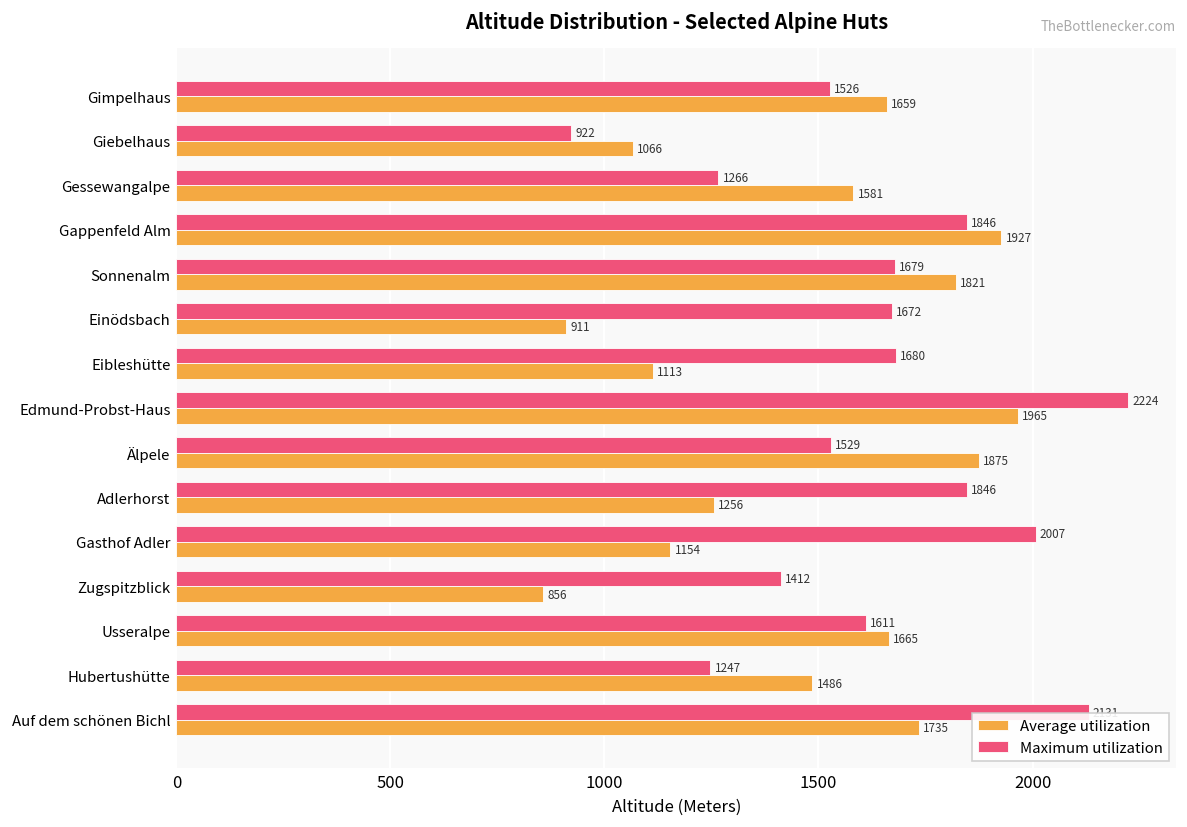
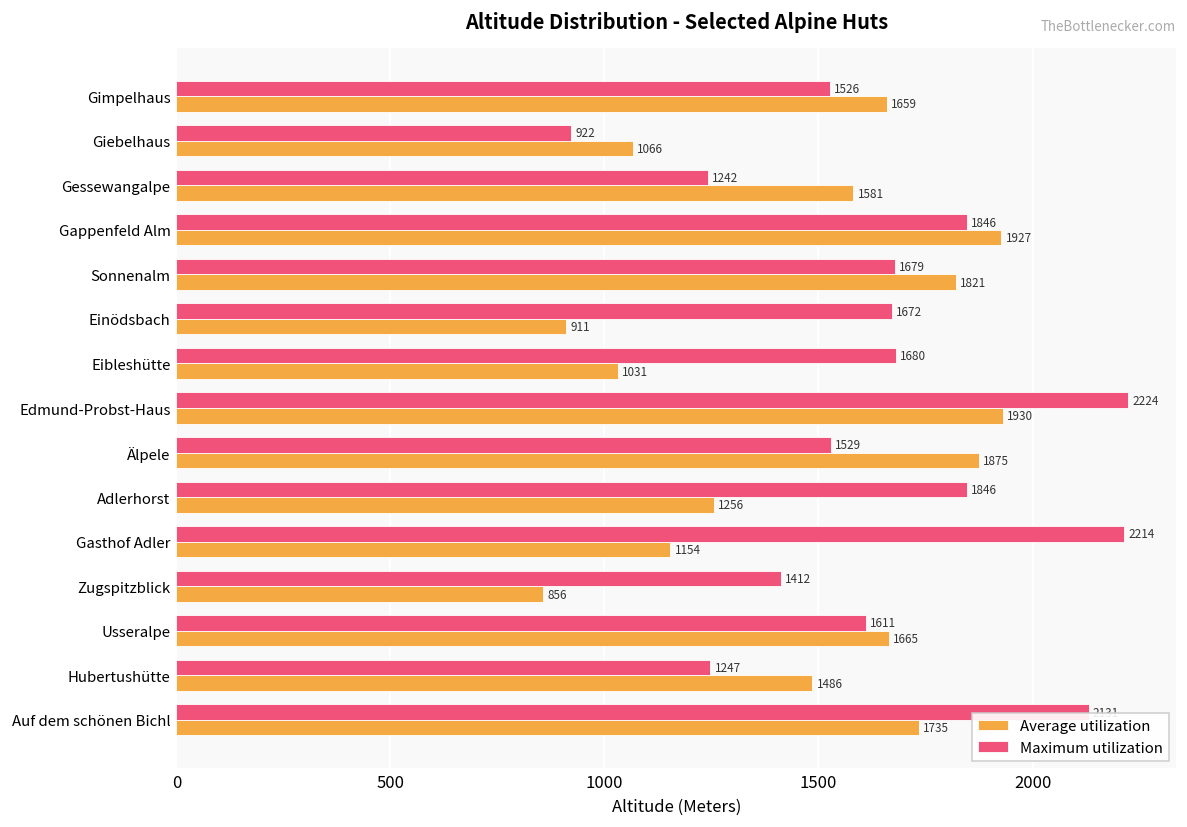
Maximum utilization, Gessewangalpe: 1266 -> 1242
Average utilization, Eibleshütte: 1113 -> 1031
Average utilization, Edmund-Probst-Haus: 1965 -> 1930
Maximum utilization, Gasthof Adler: 2007 -> 2214
